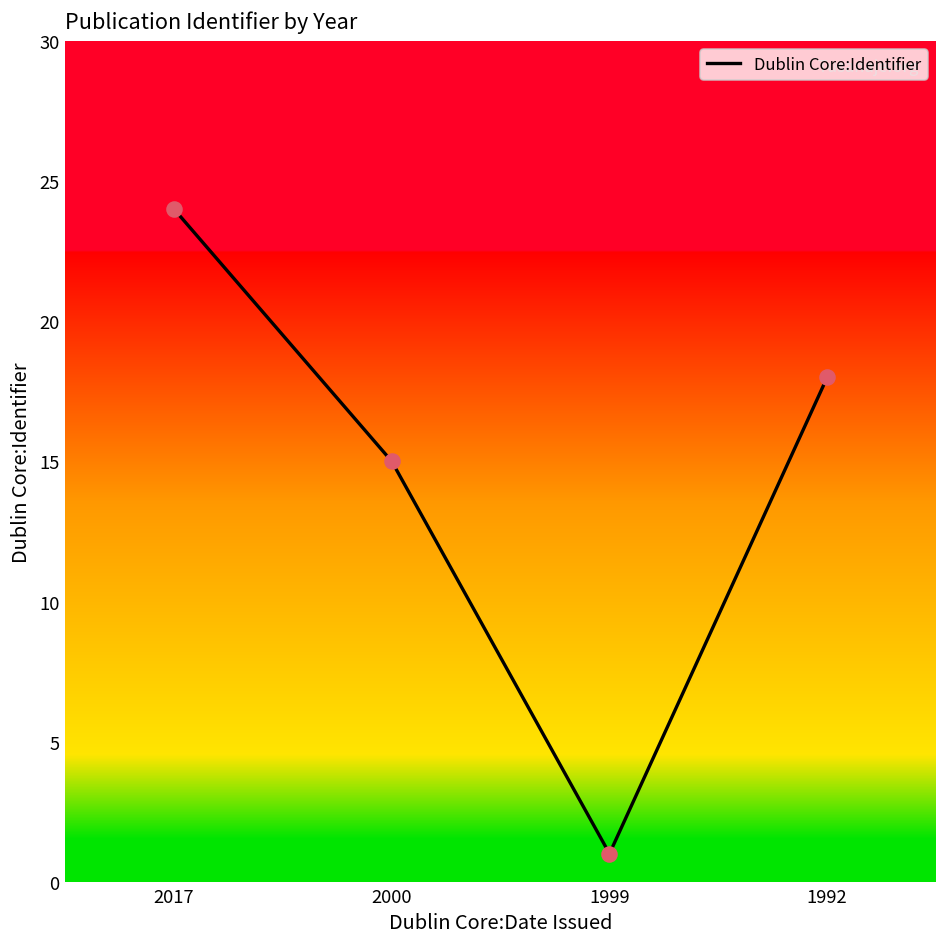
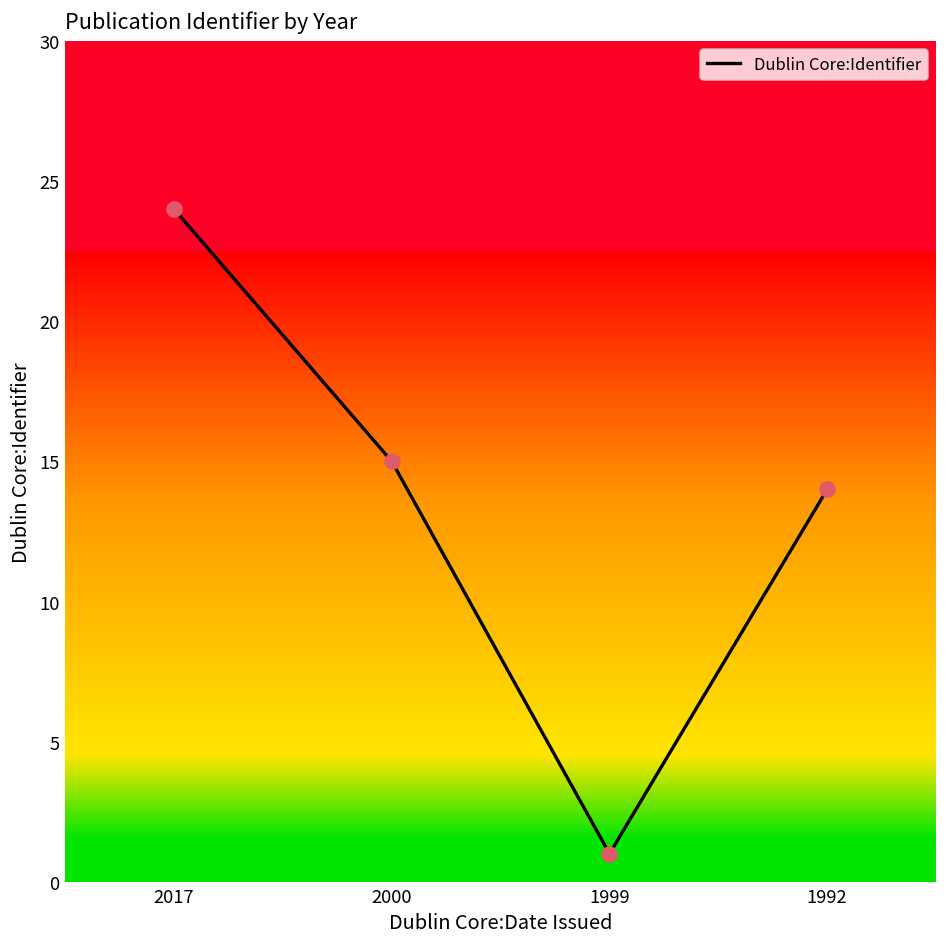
1992: 18 -> 14
